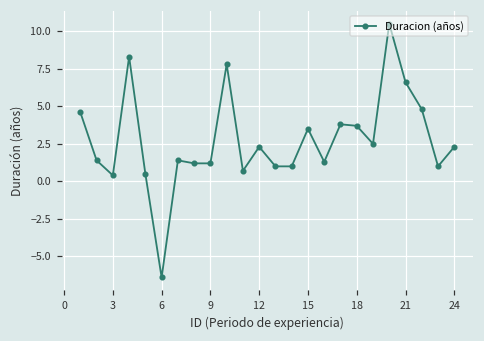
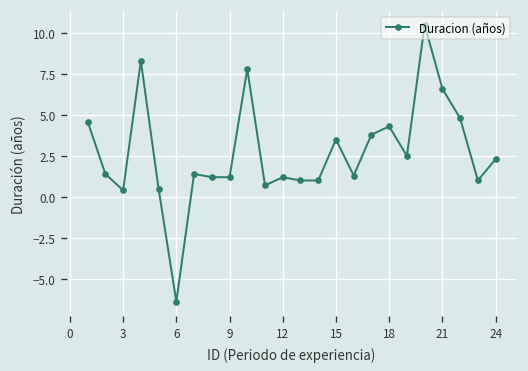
12: 2.3 -> 1.2
18: 3.7 -> 4.3
